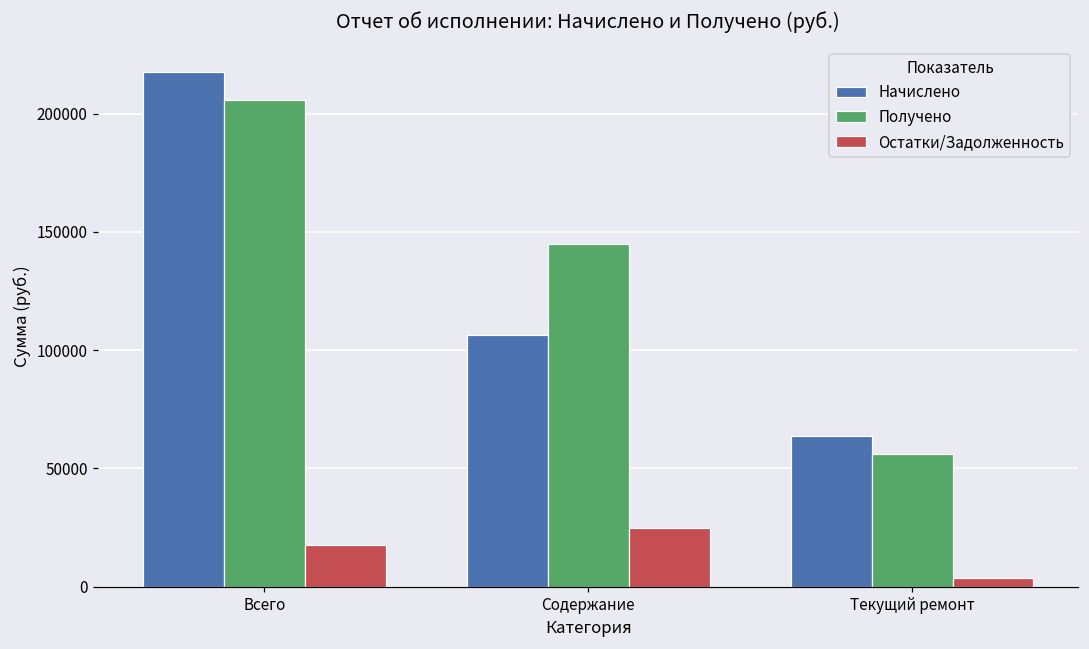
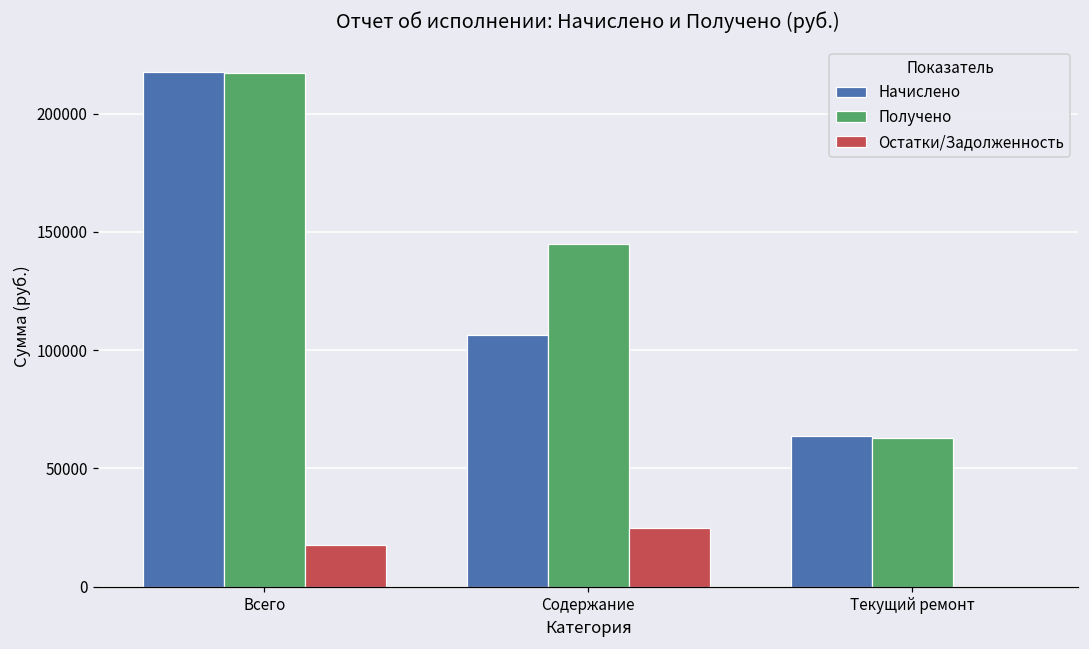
Получено, Всего: 206000 -> 217000
Получено, Текущий ремонт: 56000 -> 63000
Остатки/Задолженность, Текущий ремонт: 4000 -> 0
